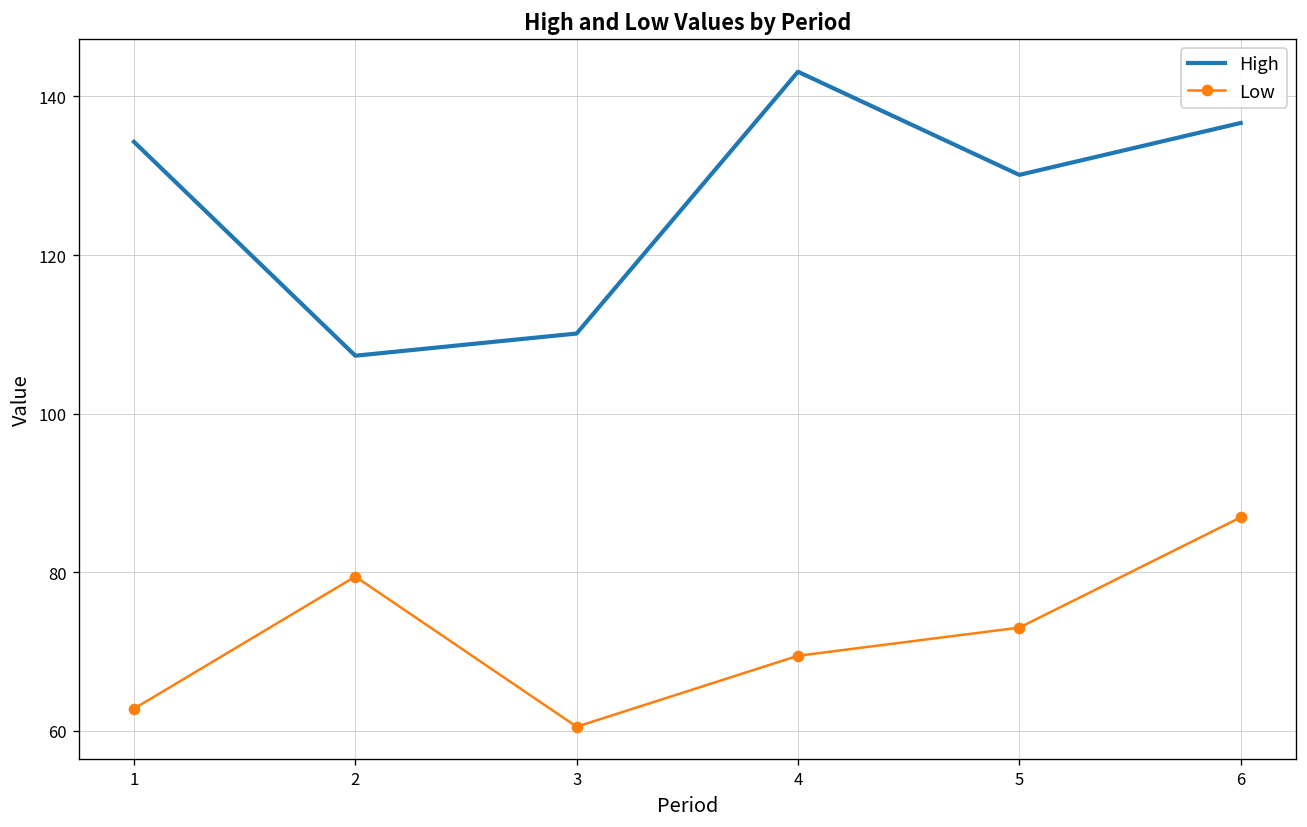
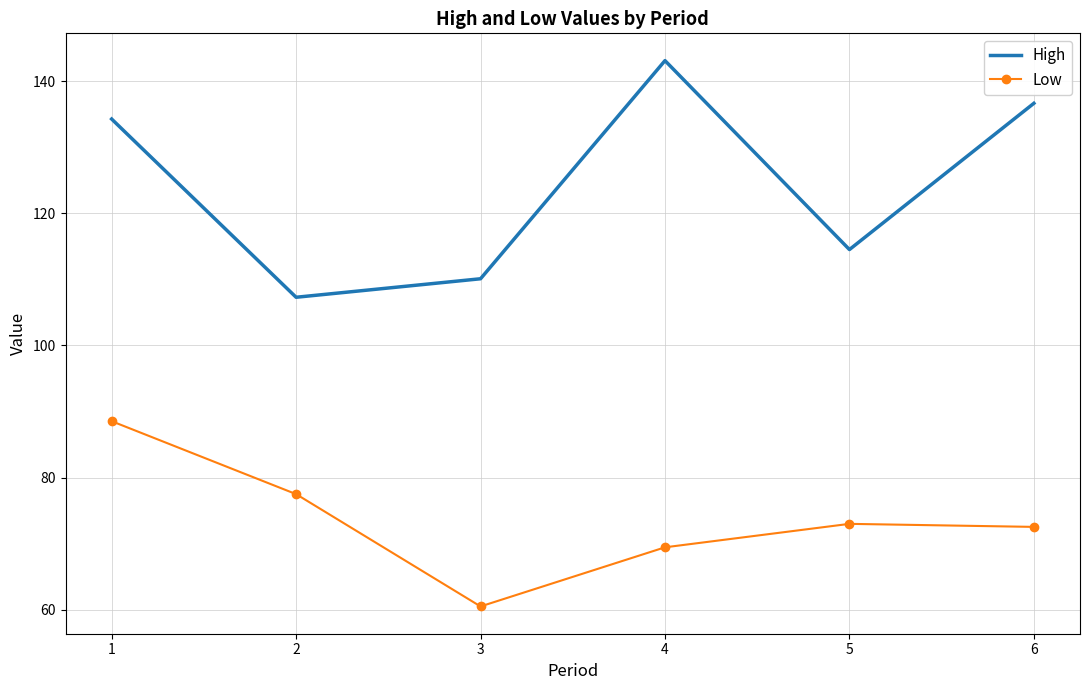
Low, 1: 63 -> 89
Low, 2: 79 -> 78
High, 5: 130 -> 115
Low, 6: 87 -> 73
